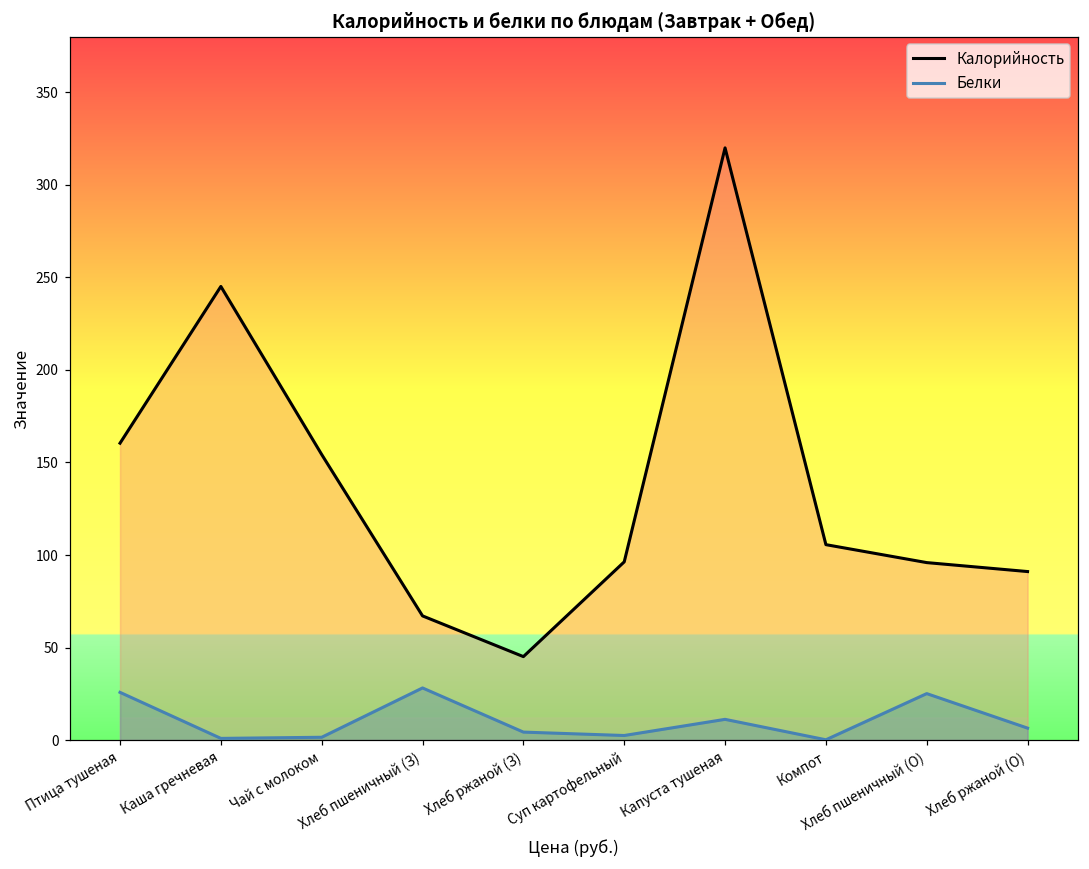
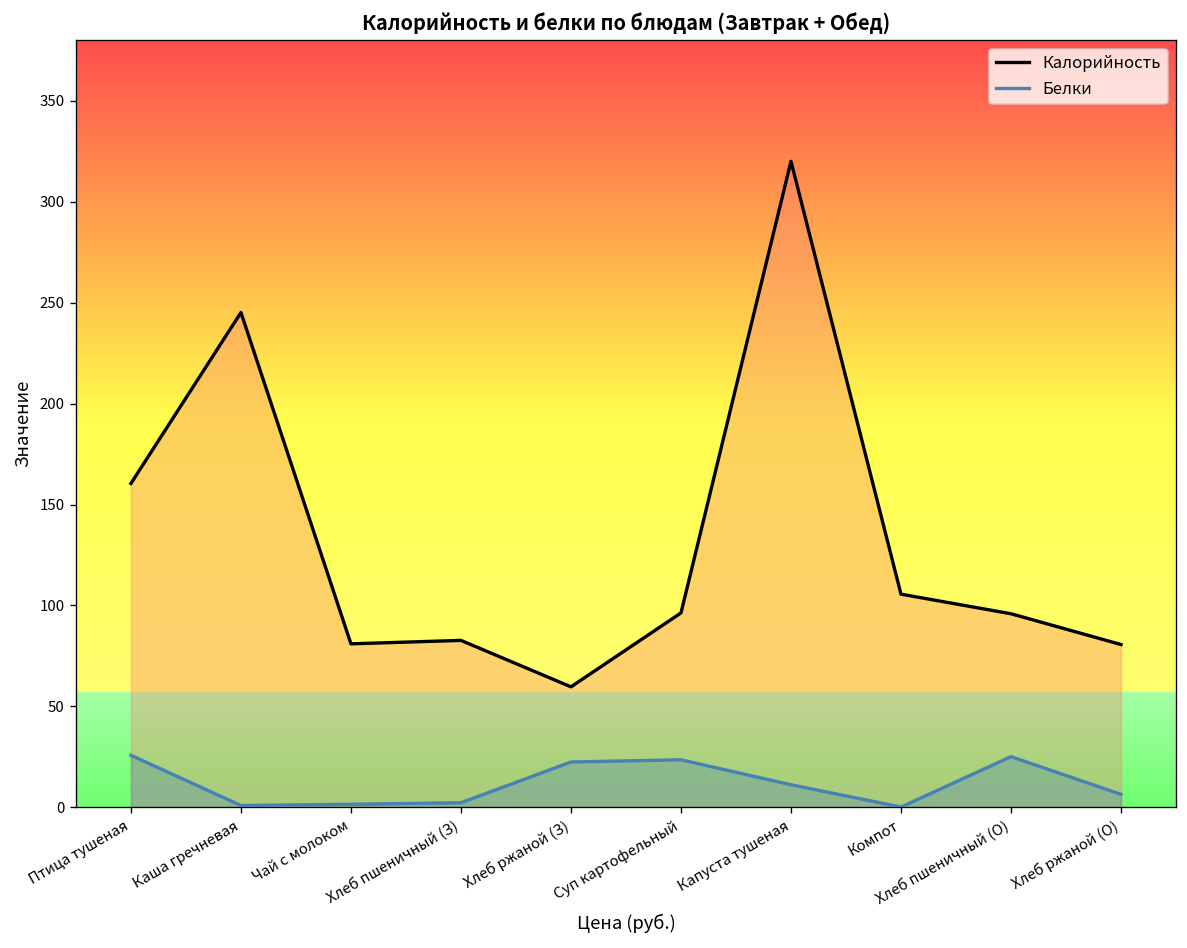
Калорийность, Чай с молоком: 154 -> 81
Калорийность, Хлеб пшеничный (З): 67 -> 83
Белки, Хлеб пшеничный (З): 28 -> 2
Калорийность, Хлеб ржаной (З): 45 -> 60
Белки, Хлеб ржаной (З): 4 -> 22
Белки, Суп картофельный: 2 -> 24
Калорийность, Хлеб ржаной (О): 91 -> 81
